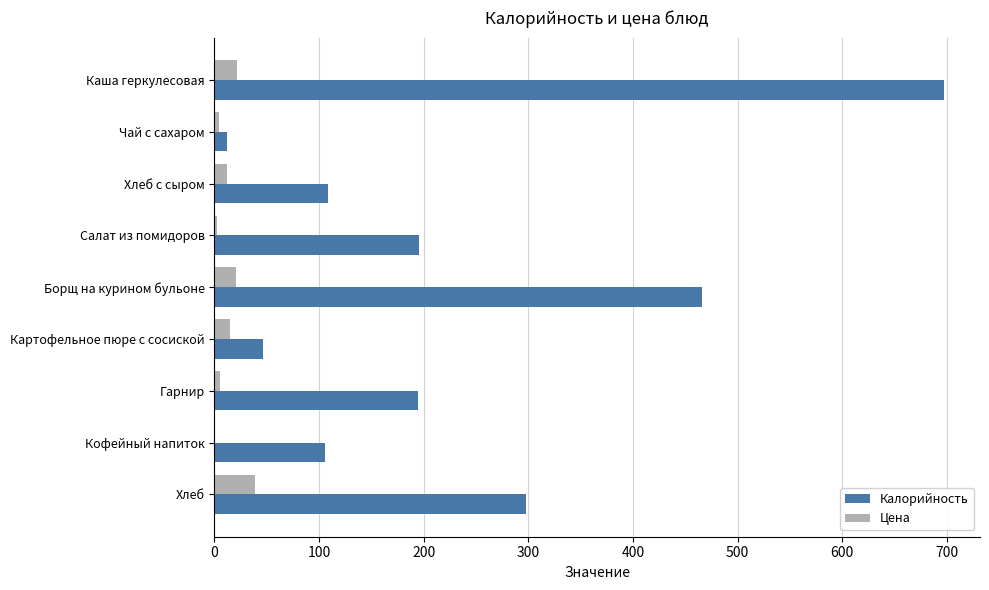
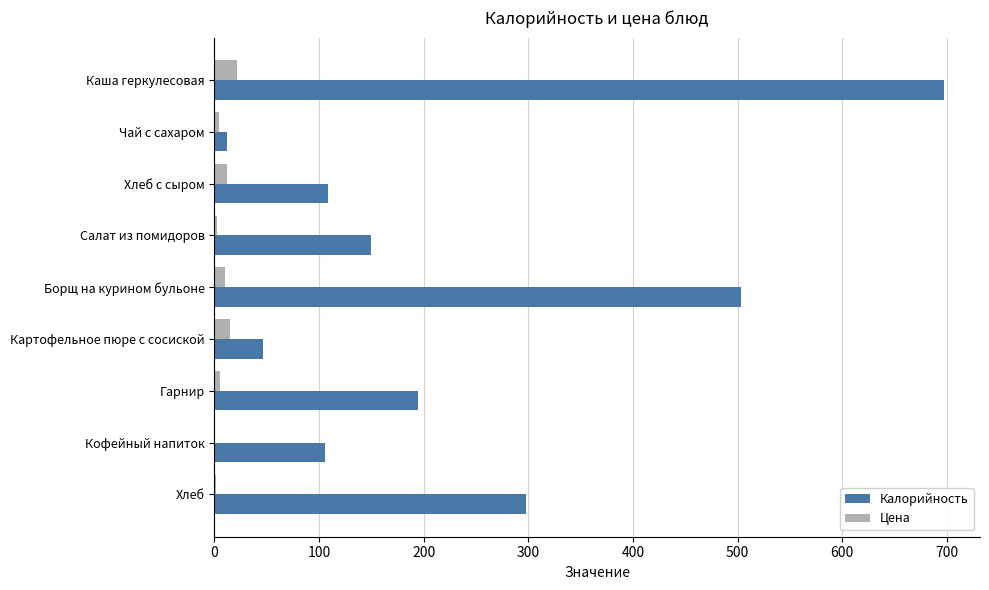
Калорийность, Салат из помидоров: 195 -> 150
Цена, Борщ на курином бульоне: 20 -> 11
Калорийность, Борщ на курином бульоне: 466 -> 504
Цена, Хлеб: 39 -> 2
